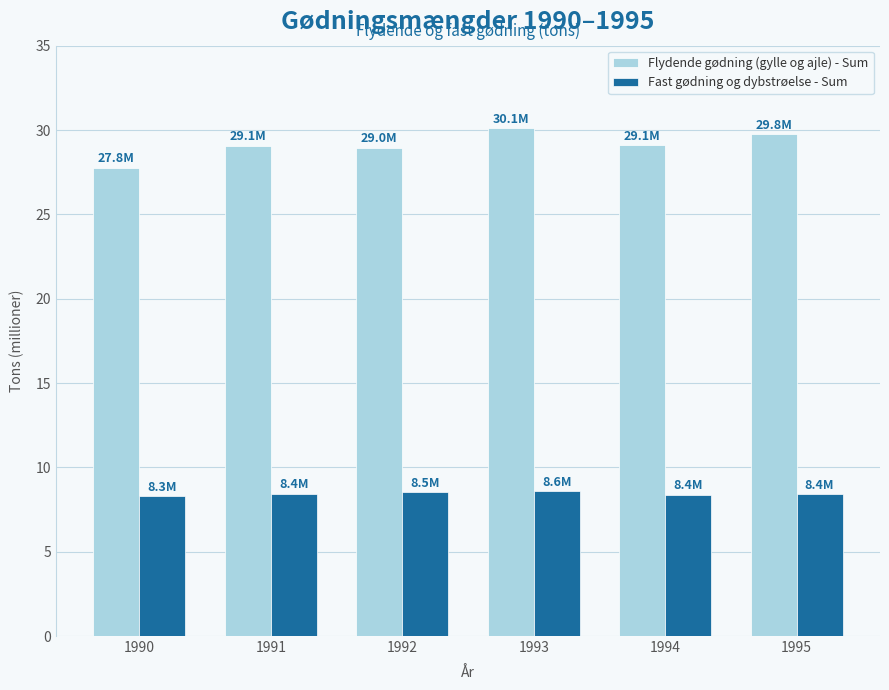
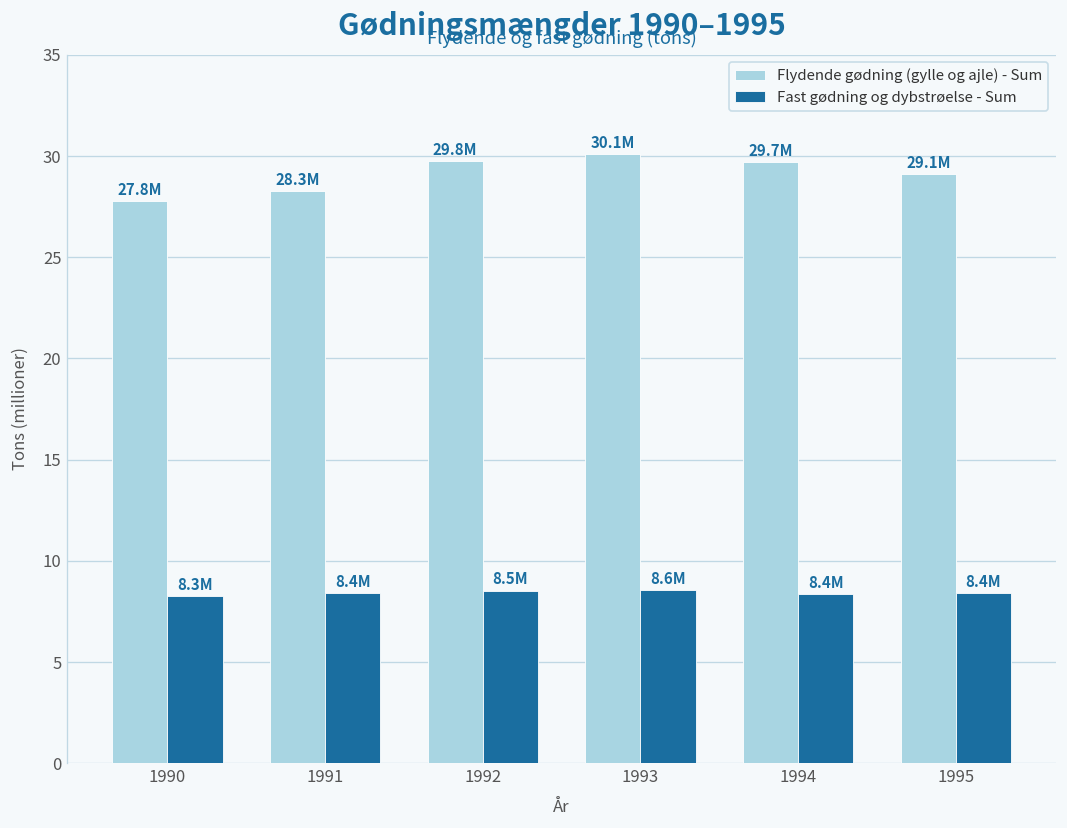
Flydende gødning (gylle og ajle) - Sum, 1991: 29.1M -> 28.3M
Flydende gødning (gylle og ajle) - Sum, 1992: 29.0M -> 29.8M
Flydende gødning (gylle og ajle) - Sum, 1994: 29.1M -> 29.7M
Flydende gødning (gylle og ajle) - Sum, 1995: 29.8M -> 29.1M
